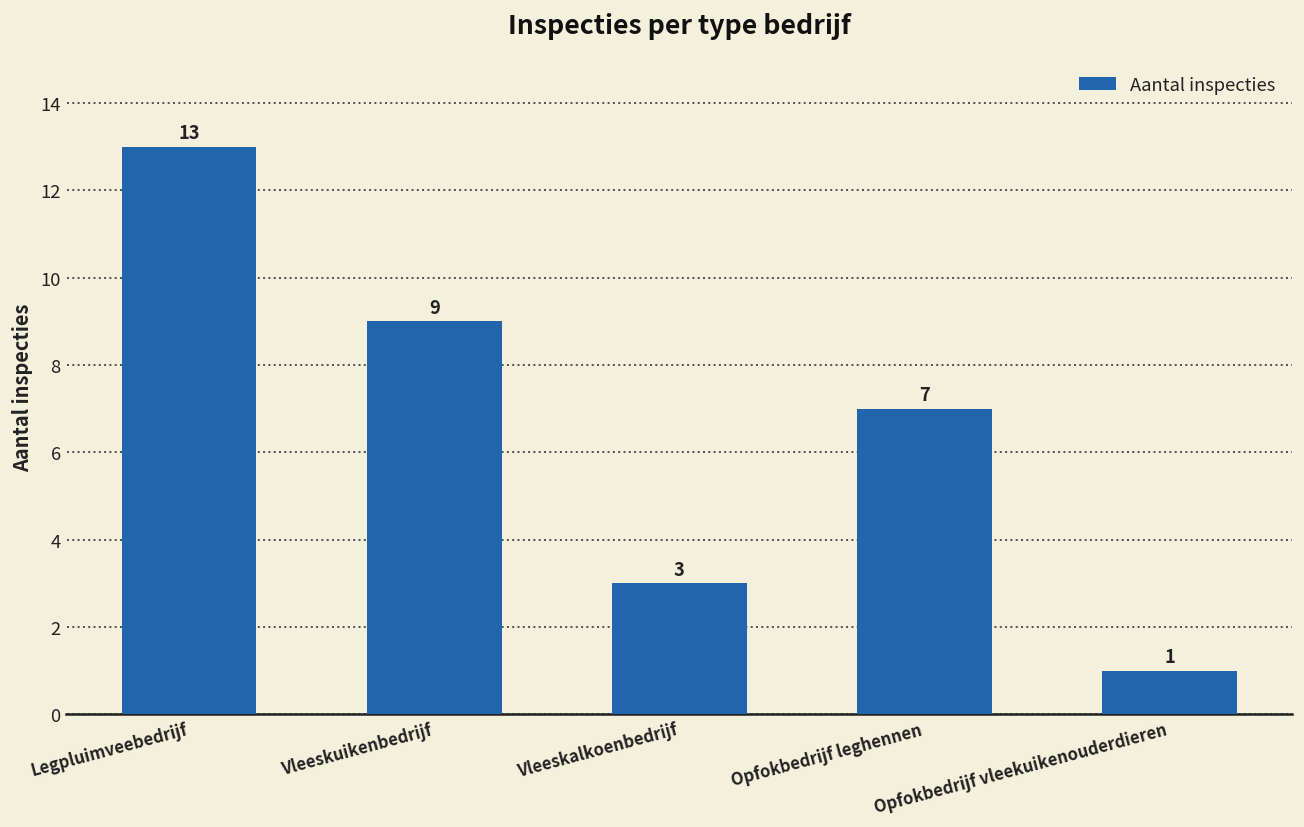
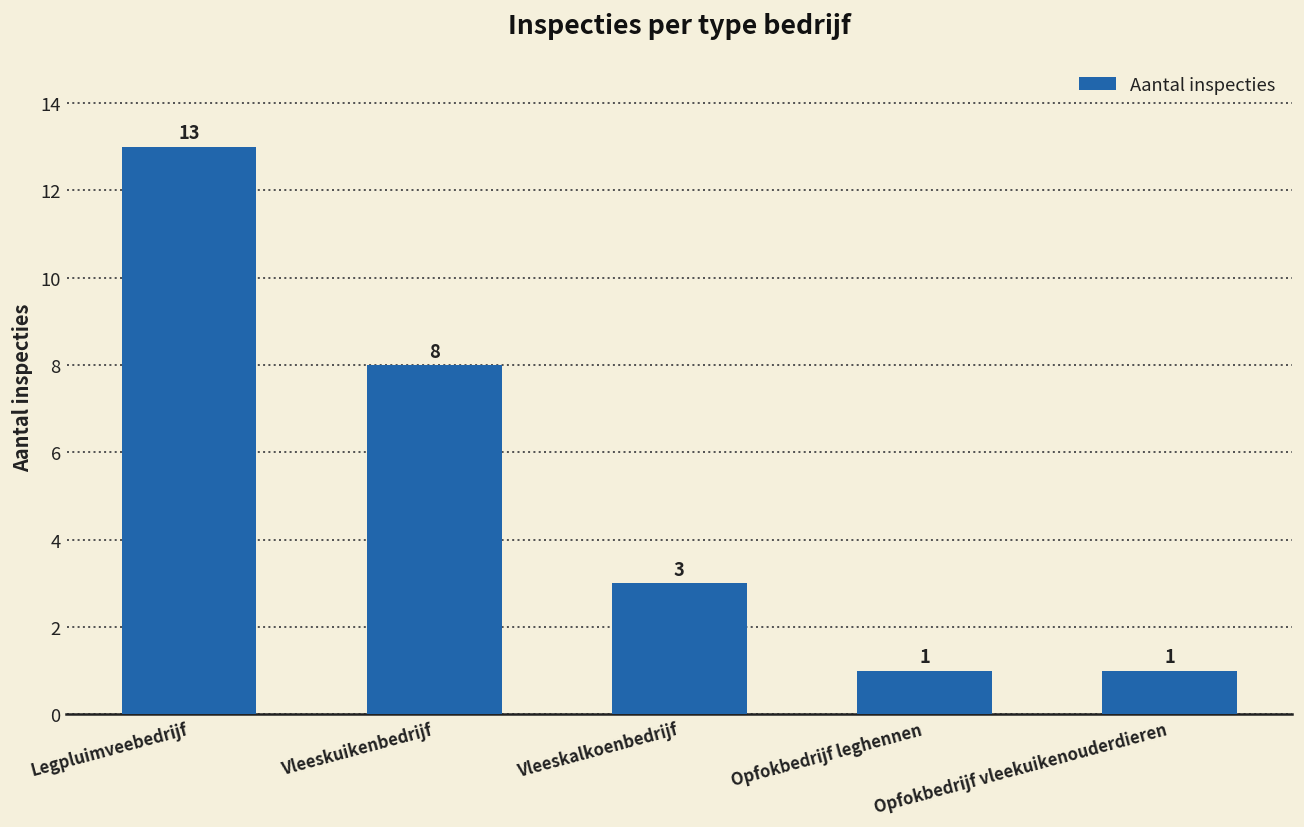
Vleeskuikenbedrijf: 9 -> 8
Opfokbedrijf leghennen: 7 -> 1
